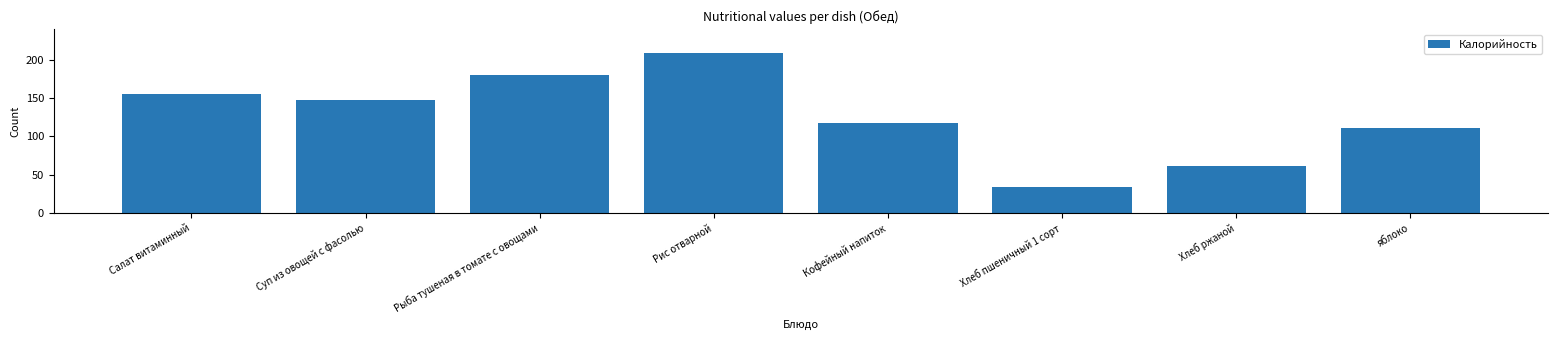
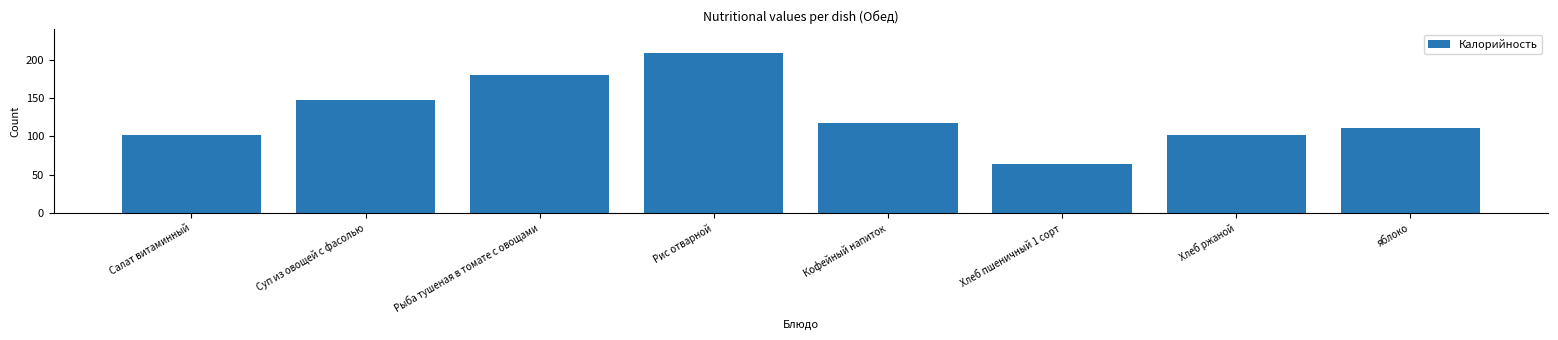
Салат витаминный: 160 -> 100
Хлеб пшеничный 1 сорт: 30 -> 60
Хлеб ржаной: 60 -> 100
